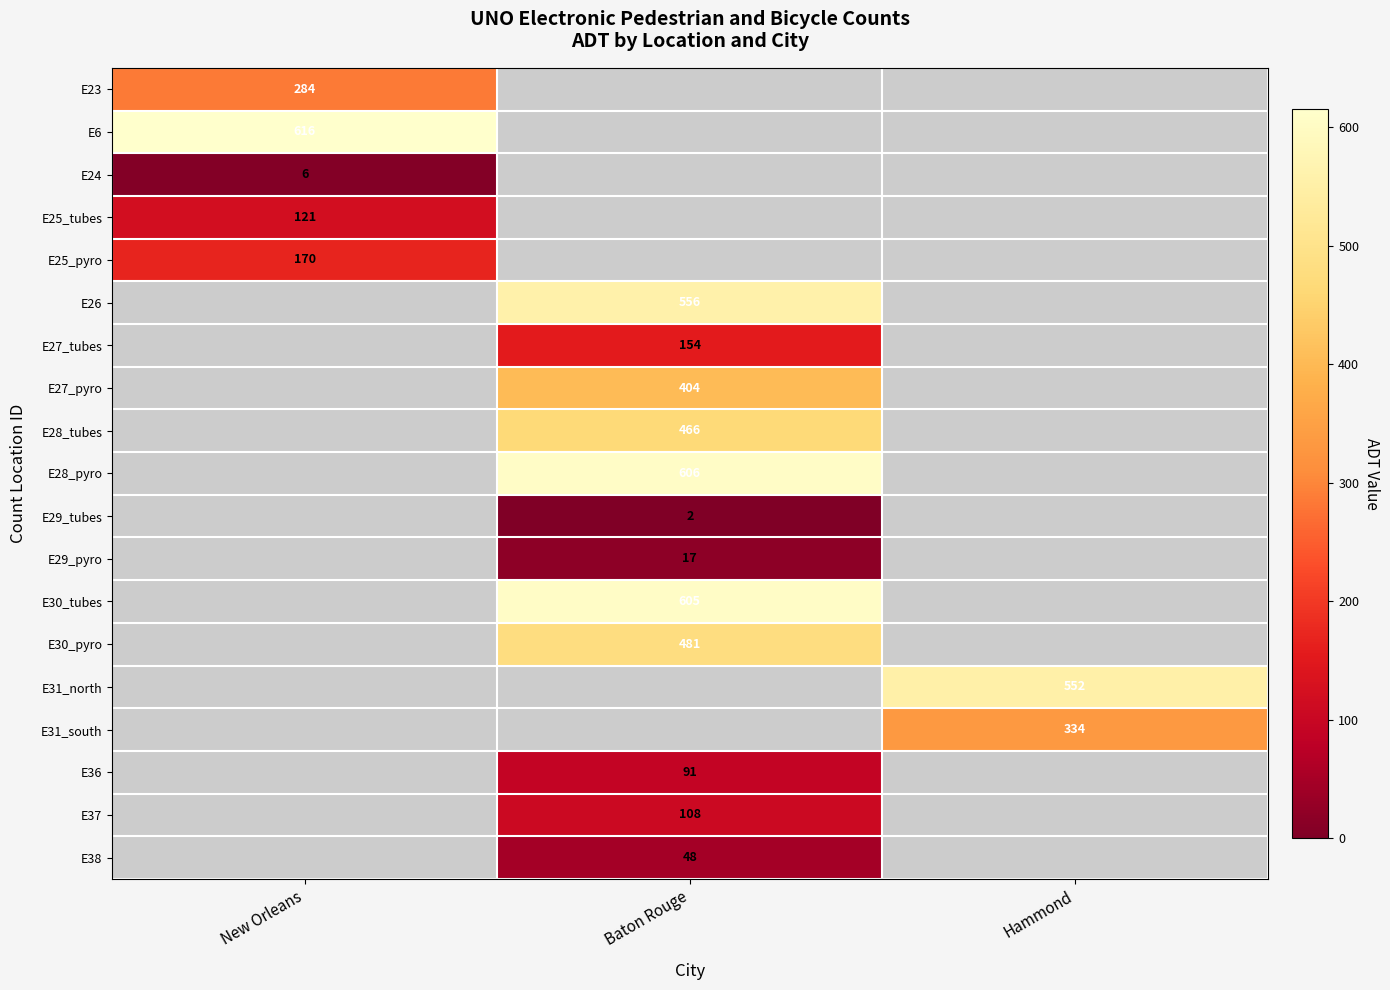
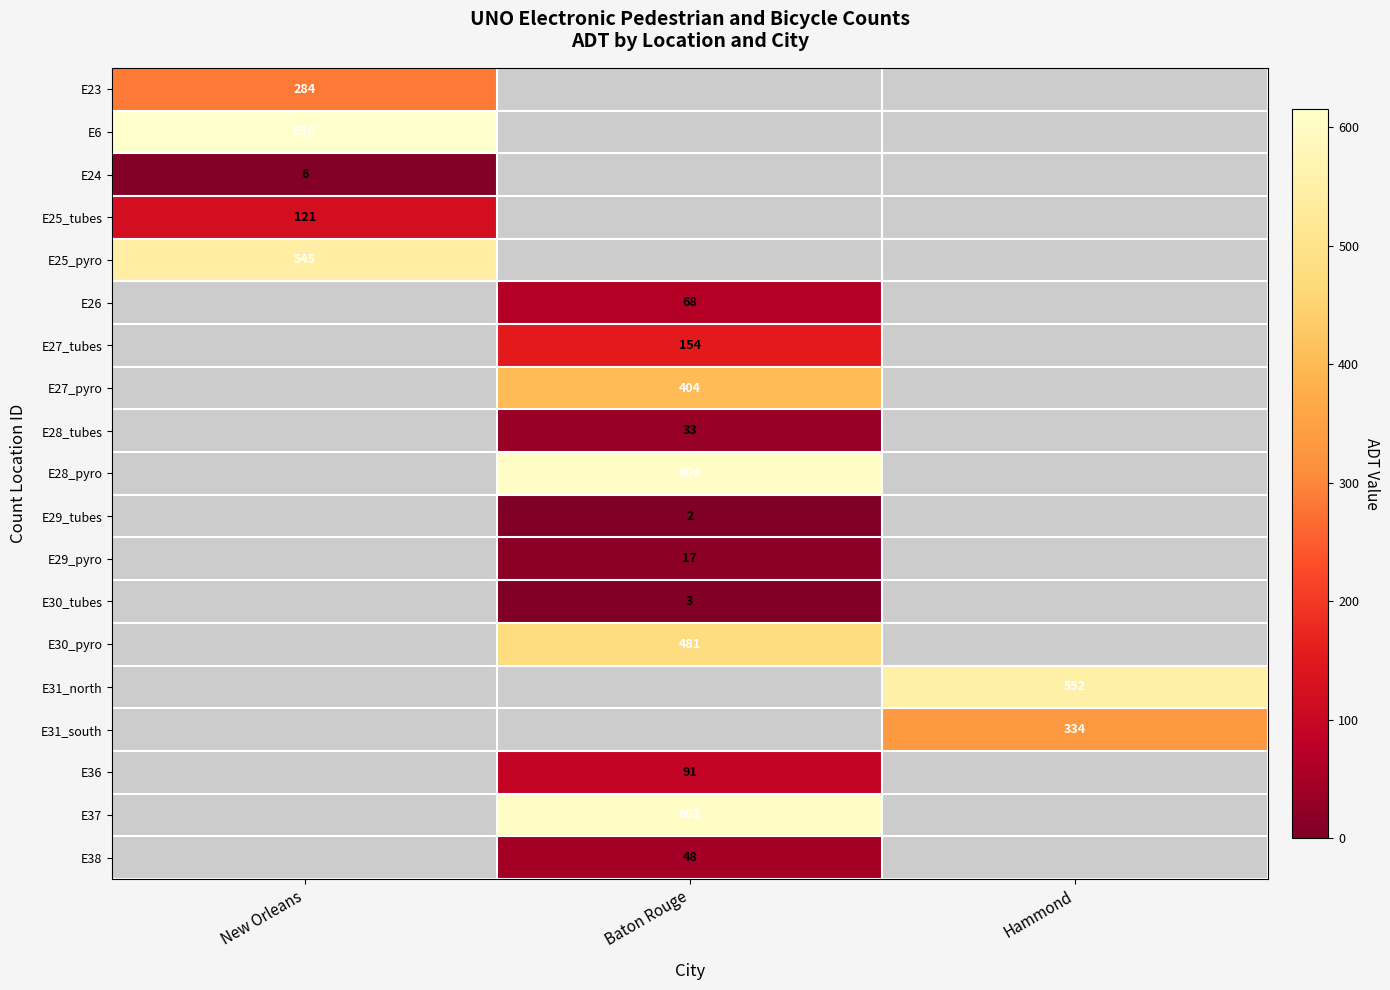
E25_pyro, New Orleans: 170 -> 545
E26, Baton Rouge: 556 -> 68
E28_tubes, Baton Rouge: 466 -> 33
E30_tubes, Baton Rouge: 605 -> 3
E37, Baton Rouge: 108 -> 603
